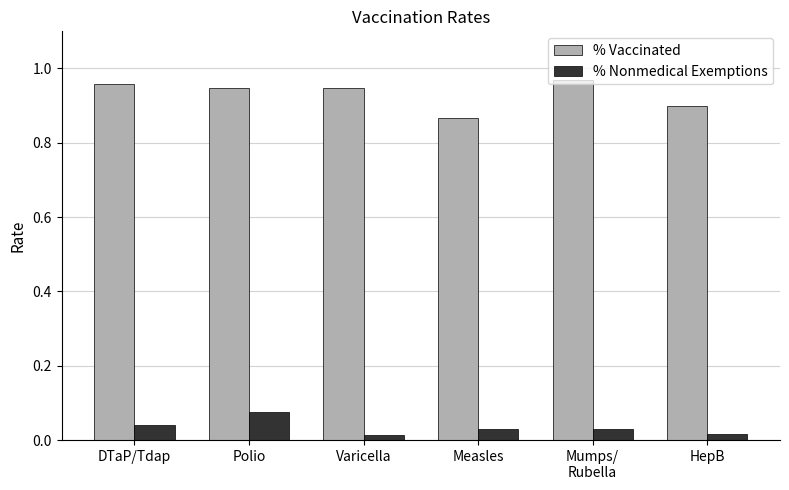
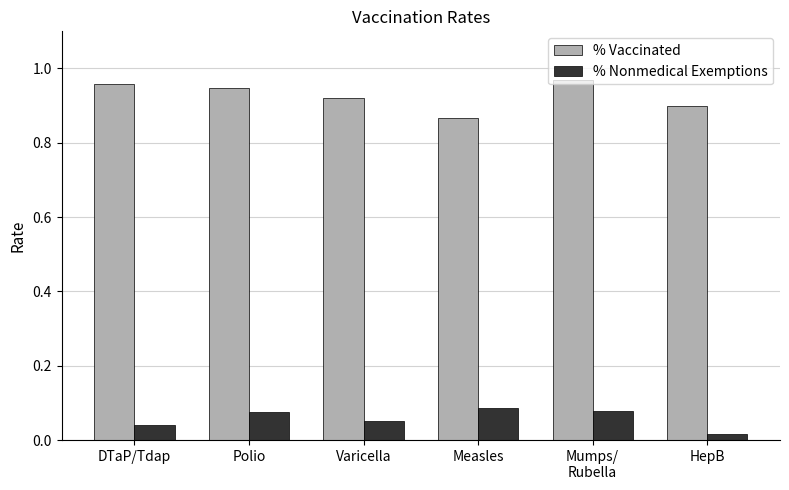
% Vaccinated, Varicella: 0.95 -> 0.92
% Nonmedical Exemptions, Varicella: 0.01 -> 0.05
% Nonmedical Exemptions, Measles: 0.03 -> 0.09
% Nonmedical Exemptions, Mumps/ Rubella: 0.03 -> 0.08
